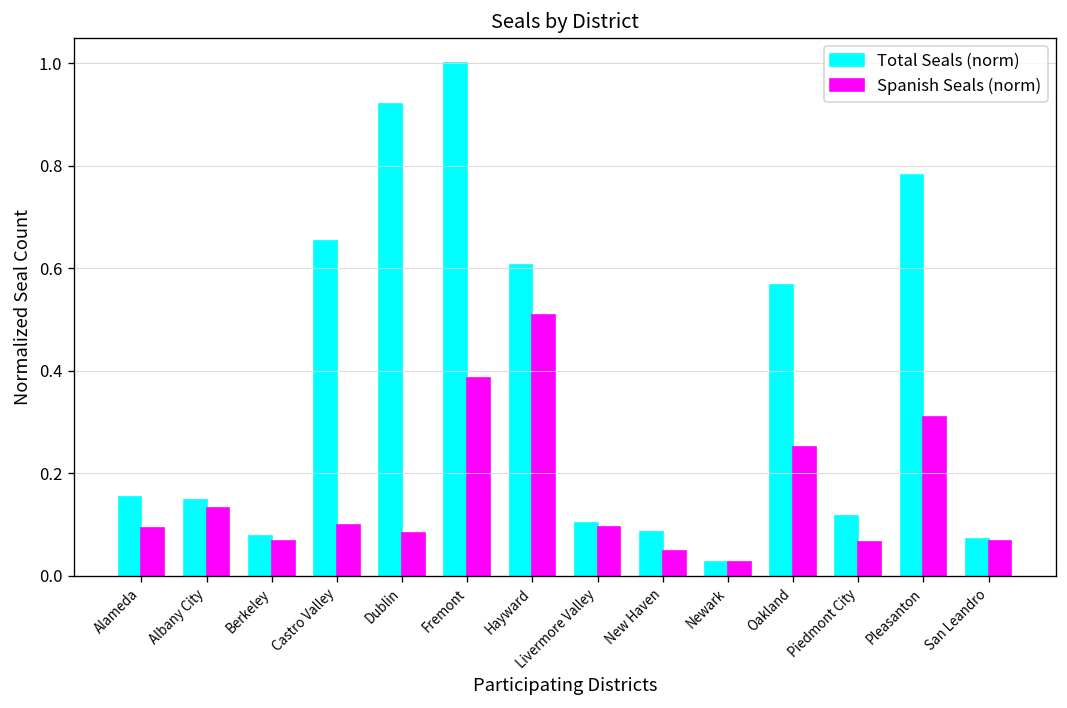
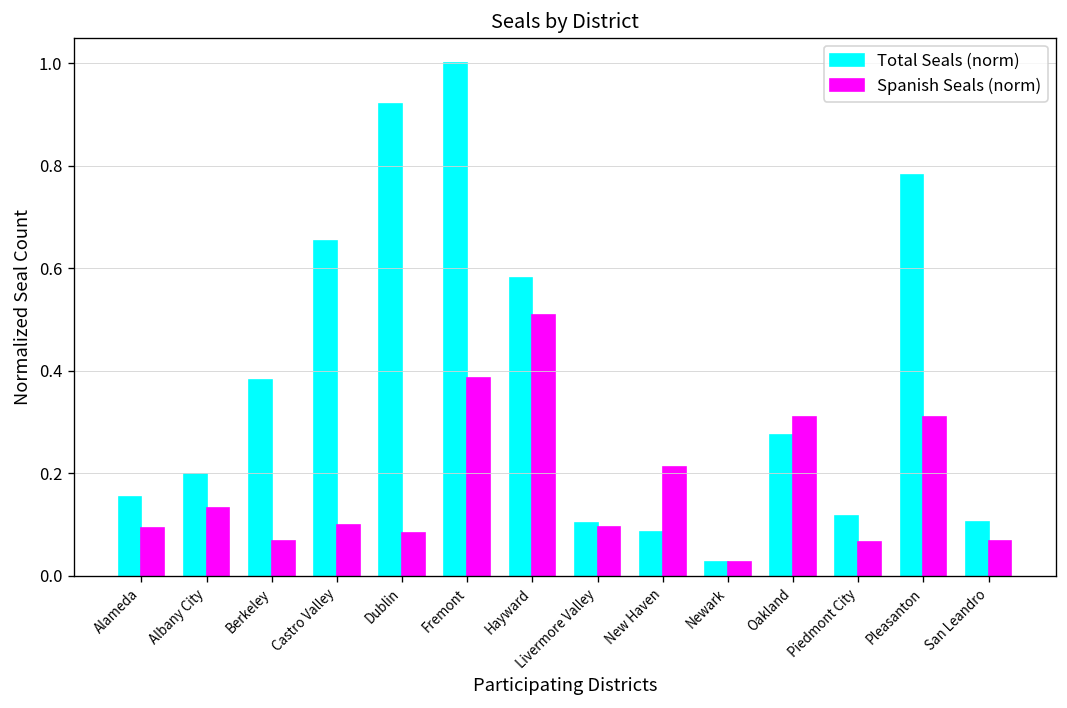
Total Seals (norm), Albany City: 0.15 -> 0.20
Total Seals (norm), Berkeley: 0.08 -> 0.38
Total Seals (norm), Hayward: 0.61 -> 0.58
Spanish Seals (norm), New Haven: 0.05 -> 0.21
Total Seals (norm), Oakland: 0.57 -> 0.27
Spanish Seals (norm), Oakland: 0.25 -> 0.31
Total Seals (norm), San Leandro: 0.07 -> 0.10
